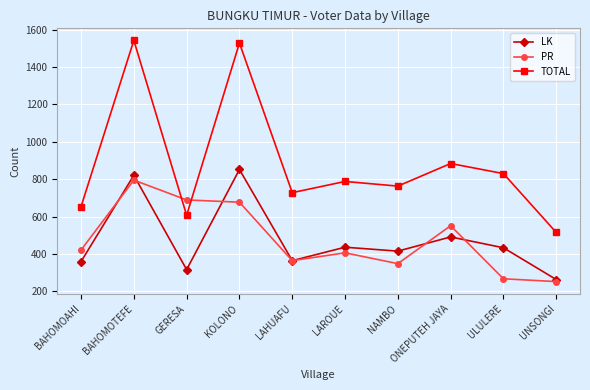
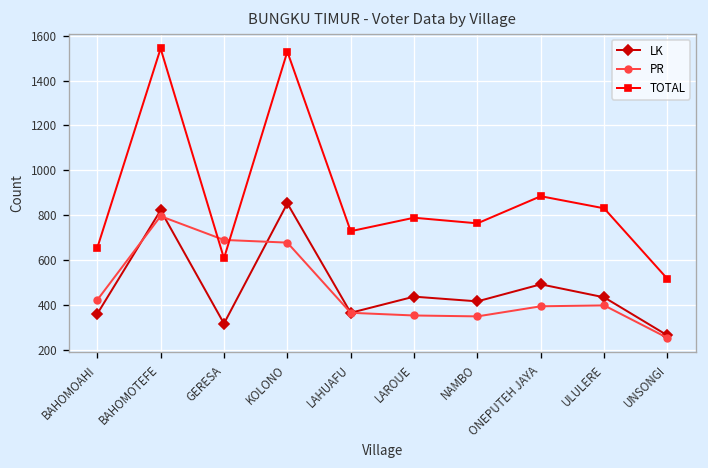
PR, LAROUE: 410 -> 350
PR, ONEPUTEH JAYA: 550 -> 390
PR, ULULERE: 270 -> 400
